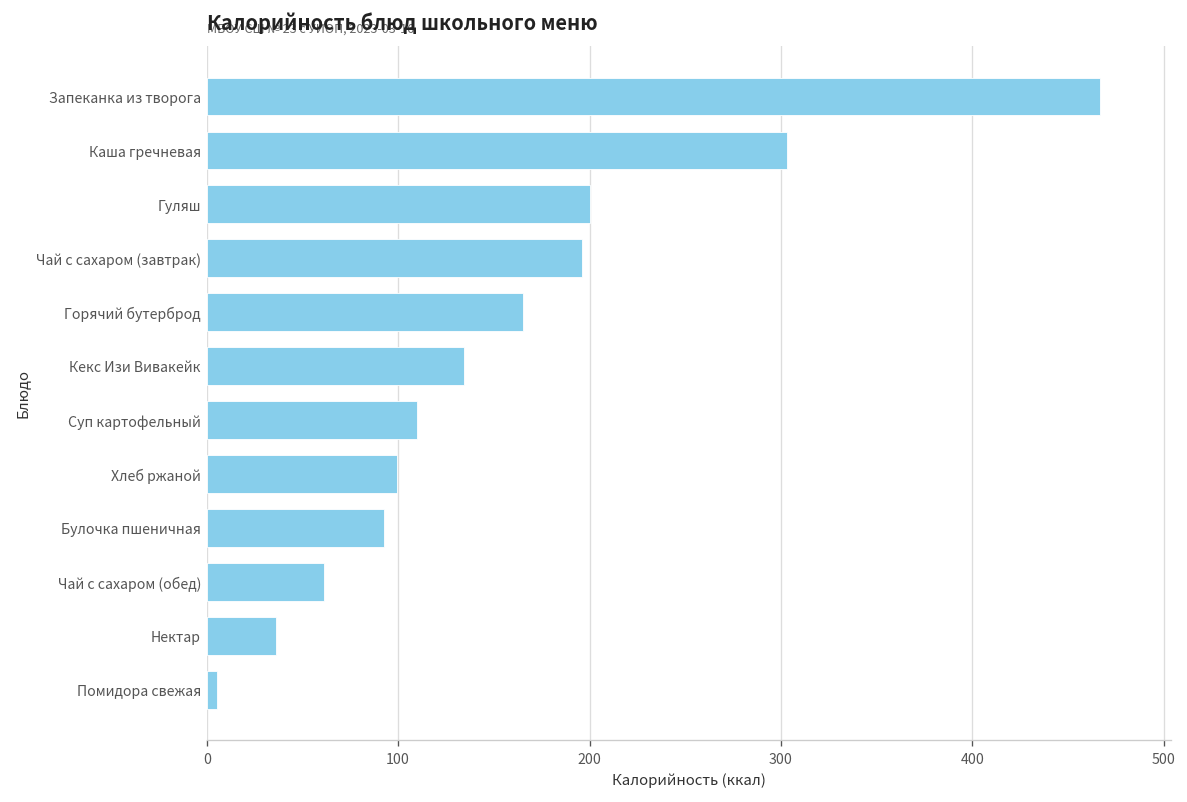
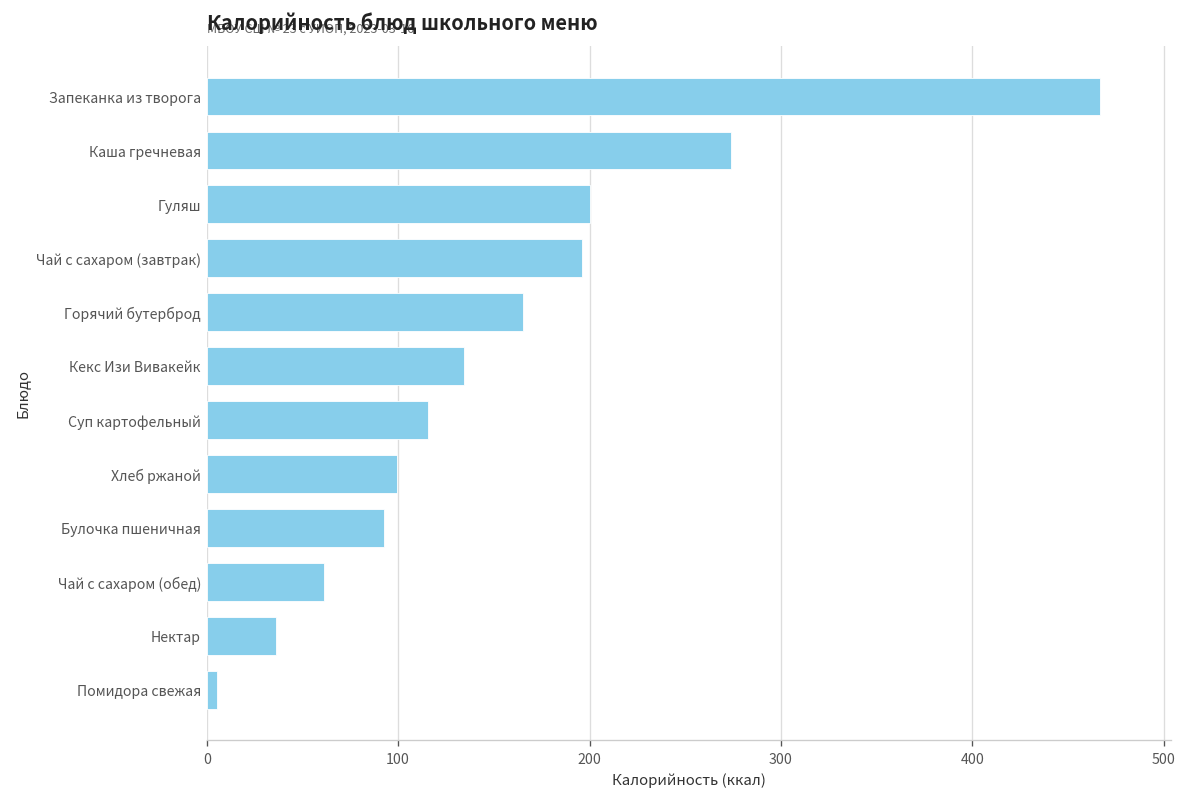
Каша гречневая: 303 -> 274
Суп картофельный: 110 -> 116
